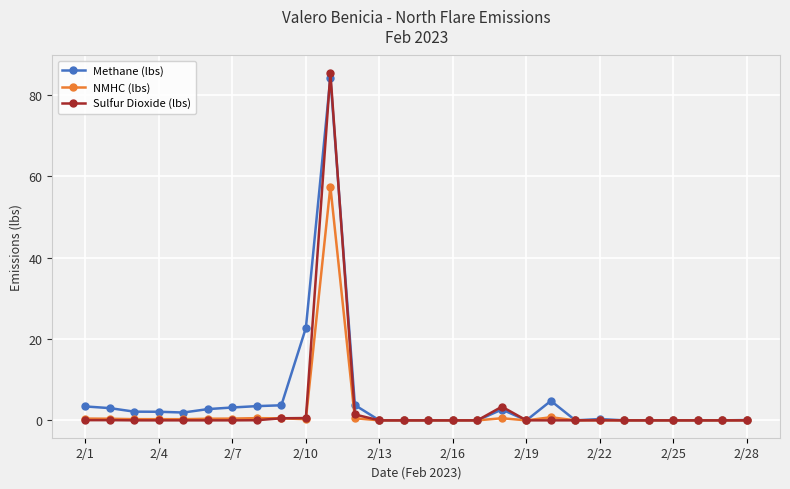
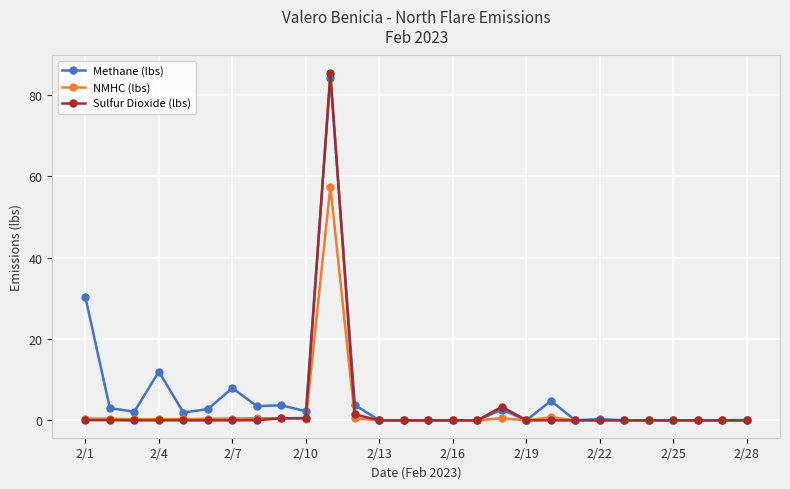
Methane (lbs), 2/1: 3 -> 30
Methane (lbs), 2/4: 2 -> 12
Methane (lbs), 2/7: 3 -> 8
Methane (lbs), 2/10: 23 -> 2
